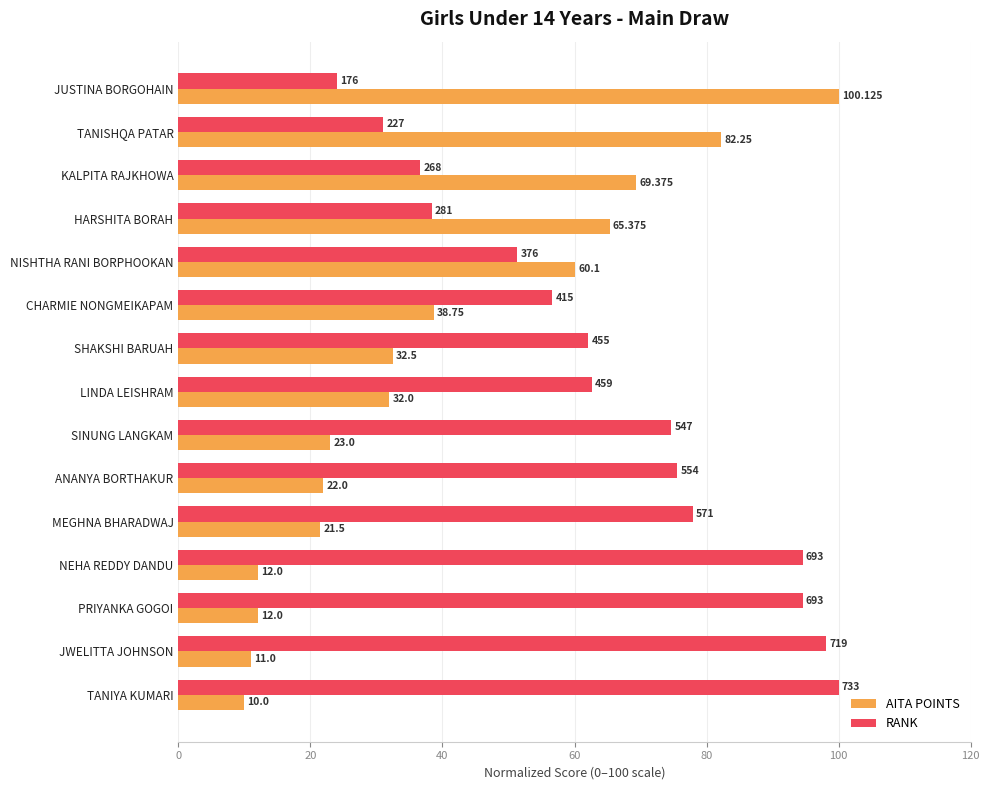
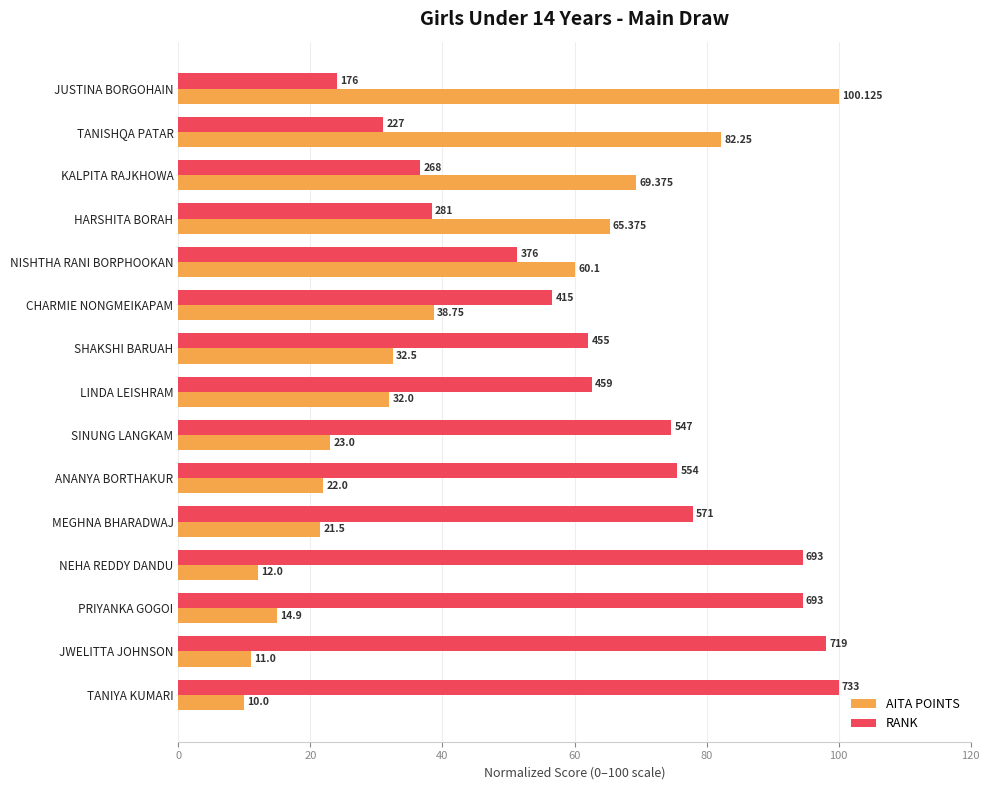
AITA POINTS, PRIYANKA GOGOI: 12.0 -> 14.9
